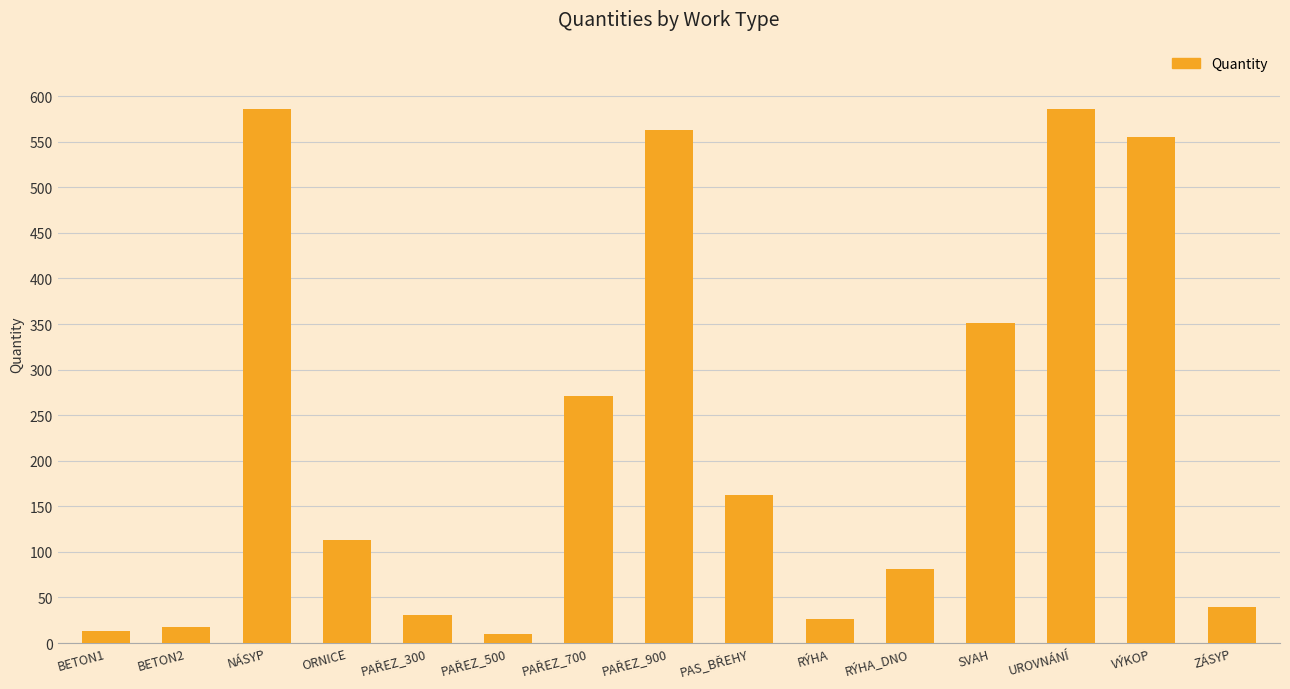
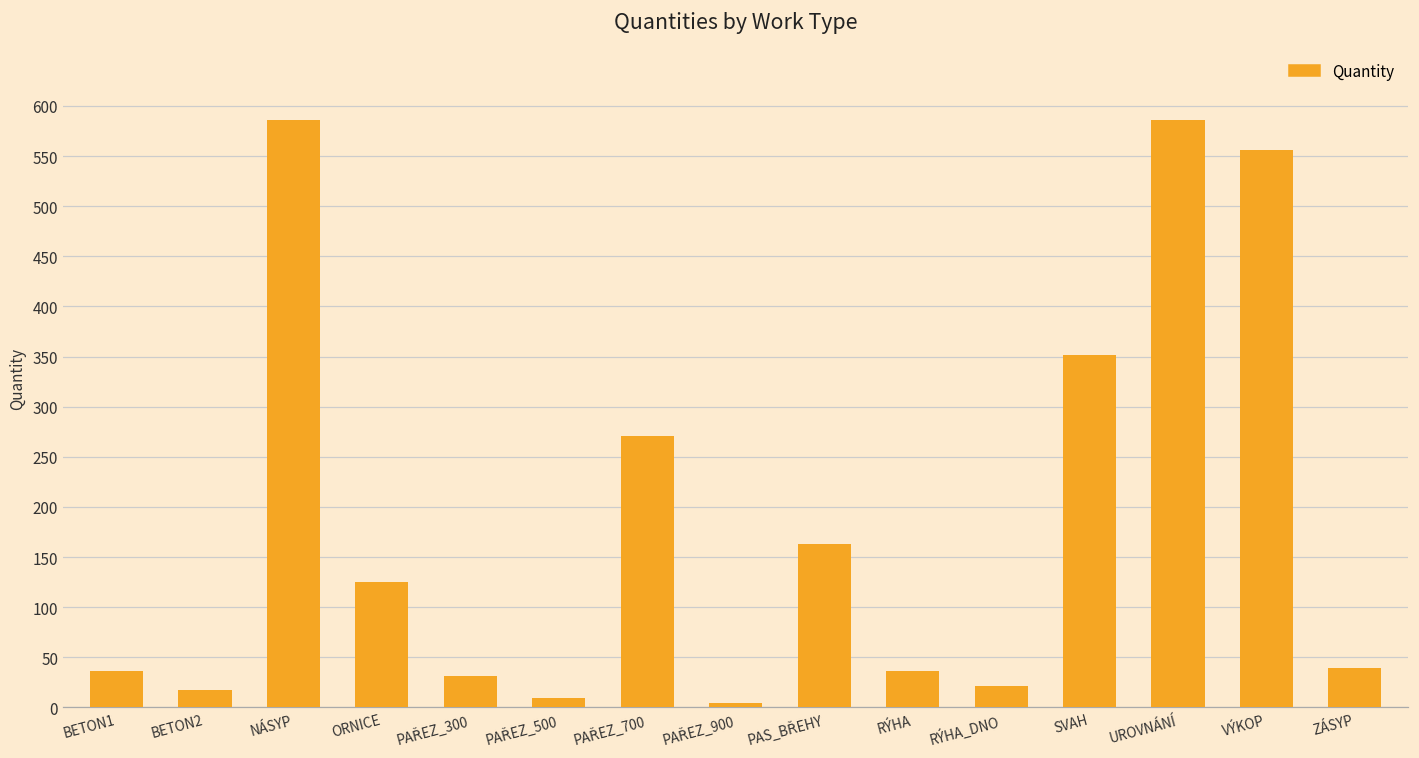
BETON1: 10 -> 40
ORNICE: 110 -> 130
PAŘEZ_900: 560 -> 0
RÝHA: 30 -> 40
RÝHA_DNO: 80 -> 20
